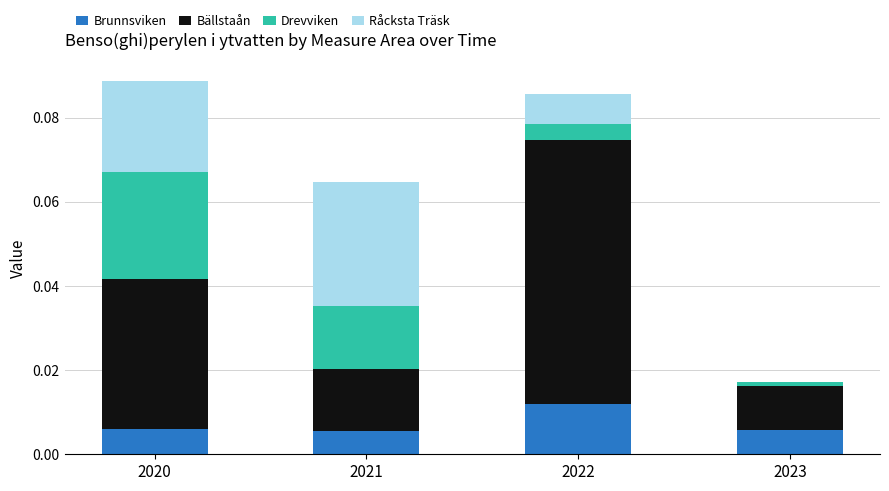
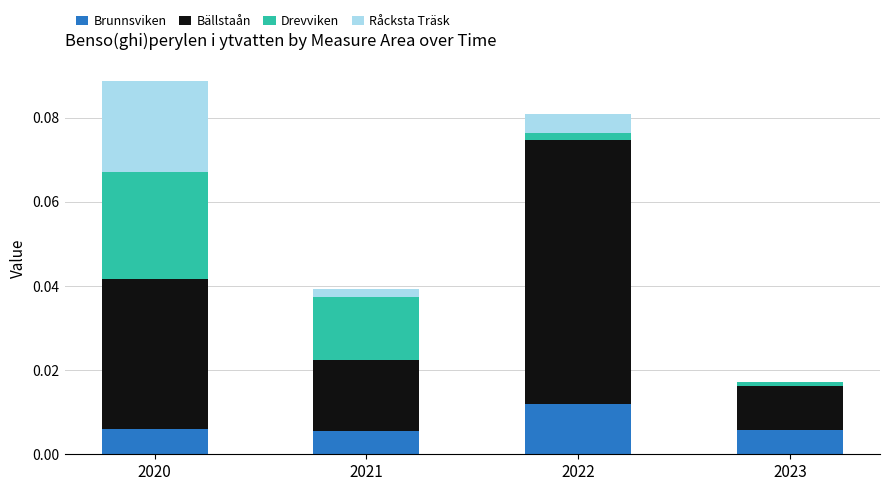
Bällstaån, 2021: 0.015 -> 0.017
Råcksta Träsk, 2021: 0.029 -> 0.002
Drevviken, 2022: 0.004 -> 0.002
Råcksta Träsk, 2022: 0.007 -> 0.005
